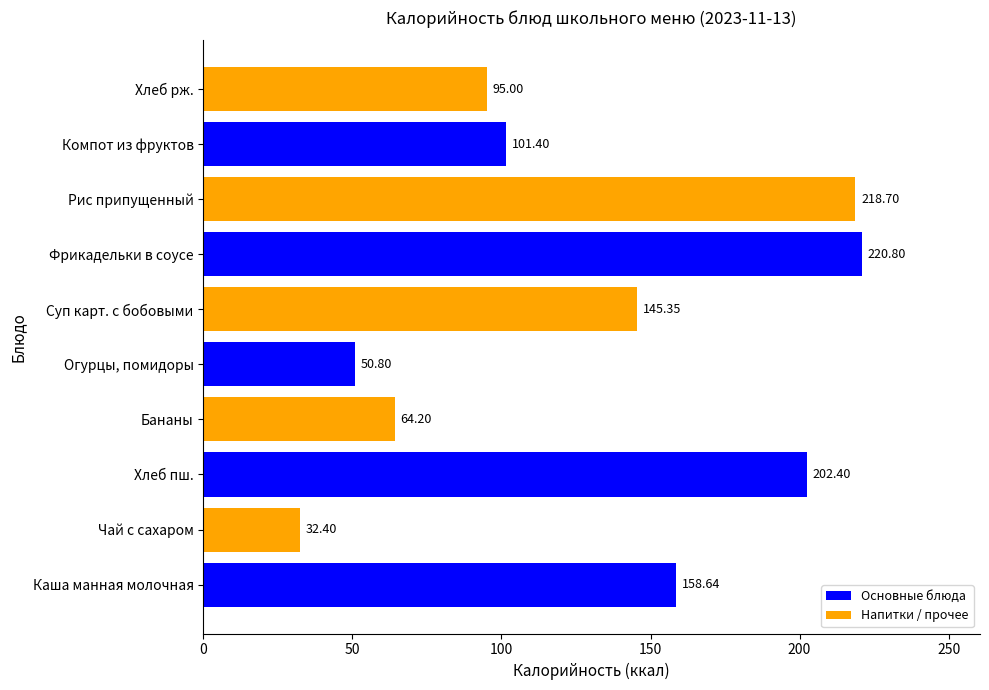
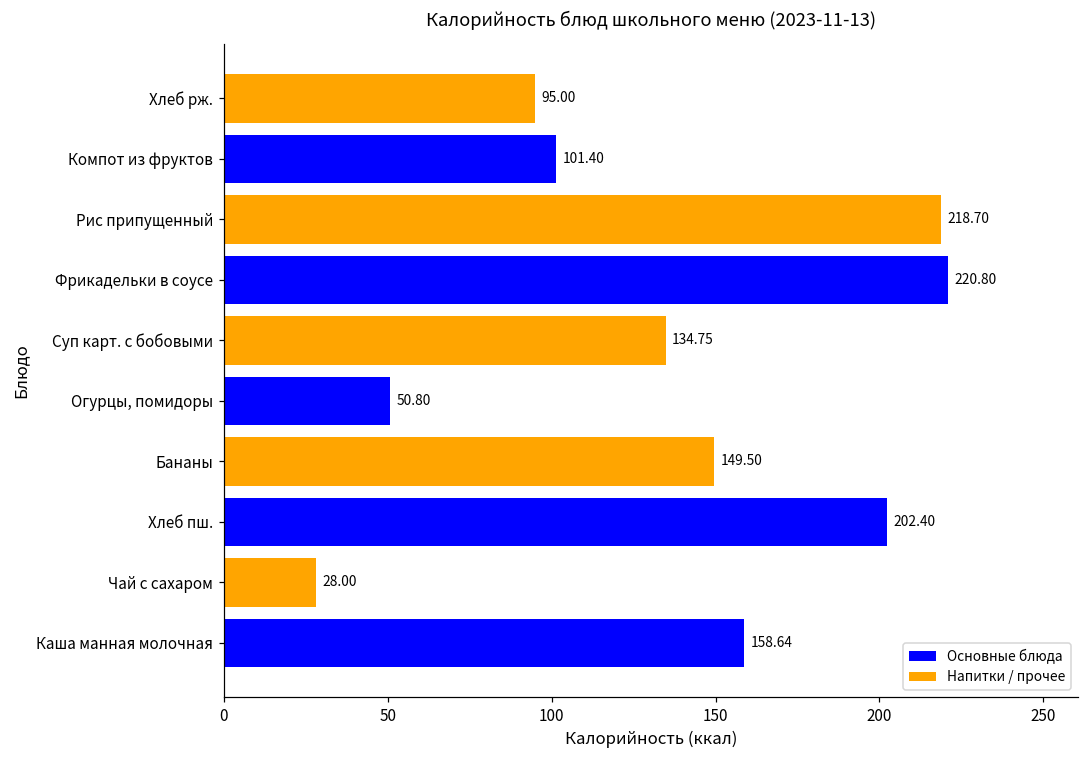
Суп карт. с бобовыми: 145.35 -> 134.75
Бананы: 64.20 -> 149.50
Чай с сахаром: 32.40 -> 28.00
